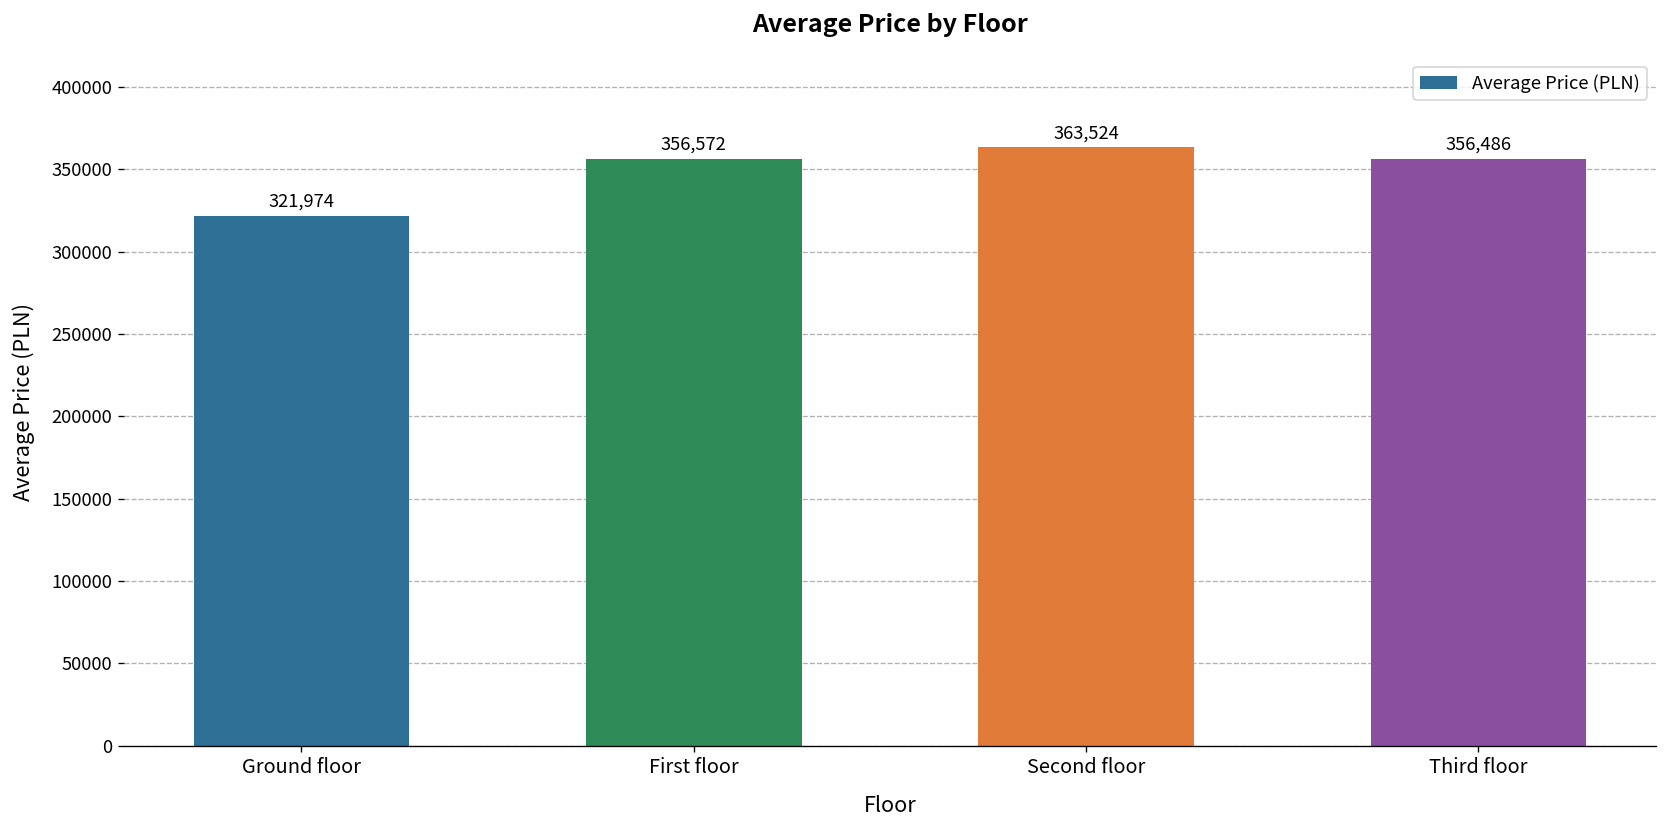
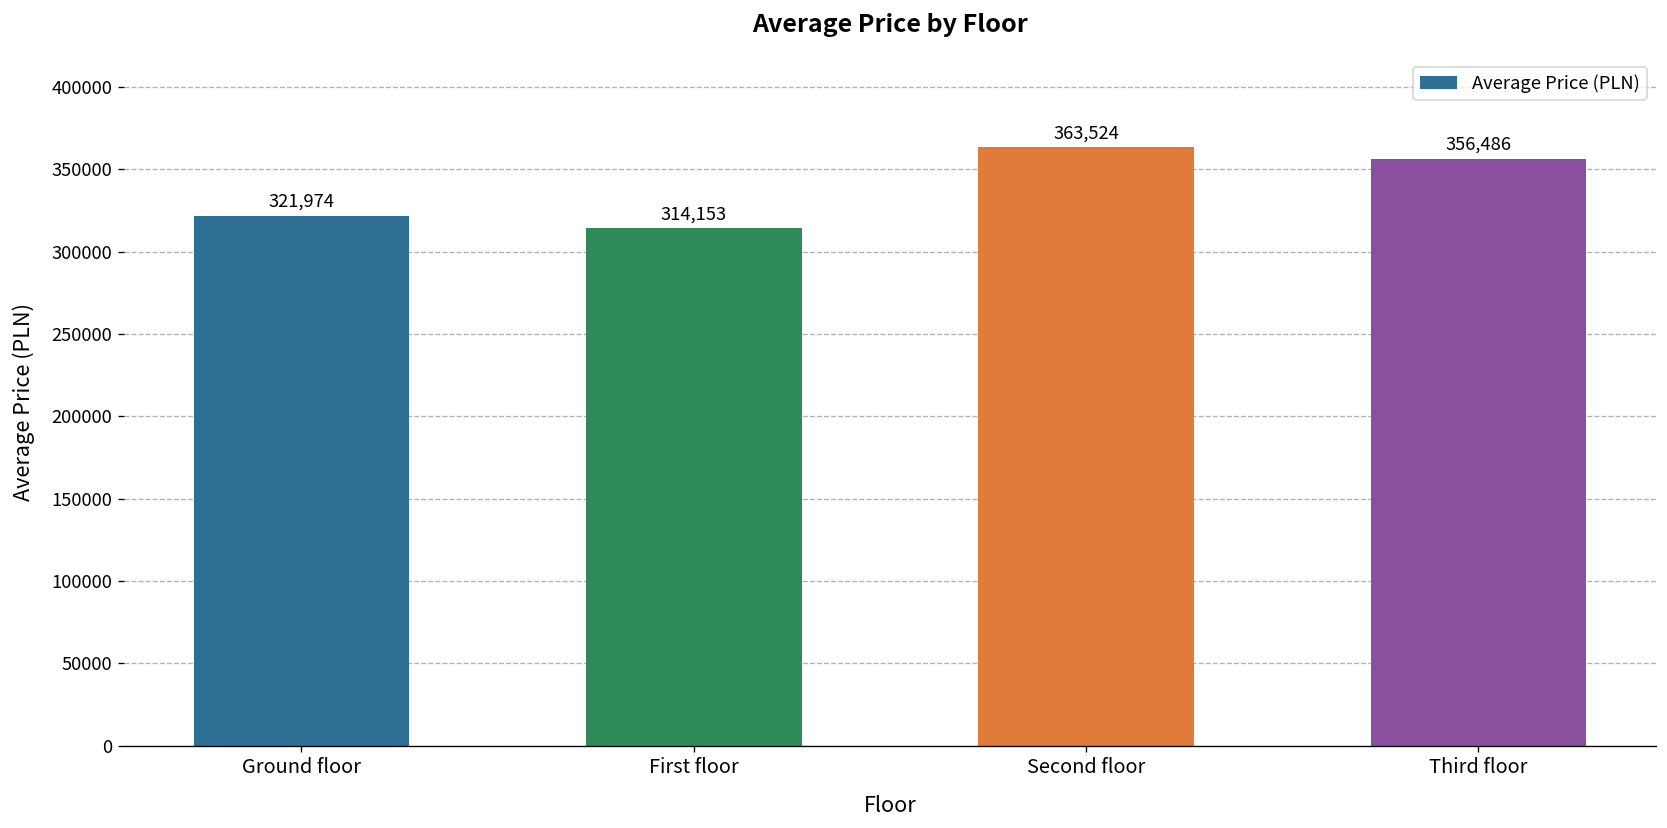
First floor: 356,572 -> 314,153
